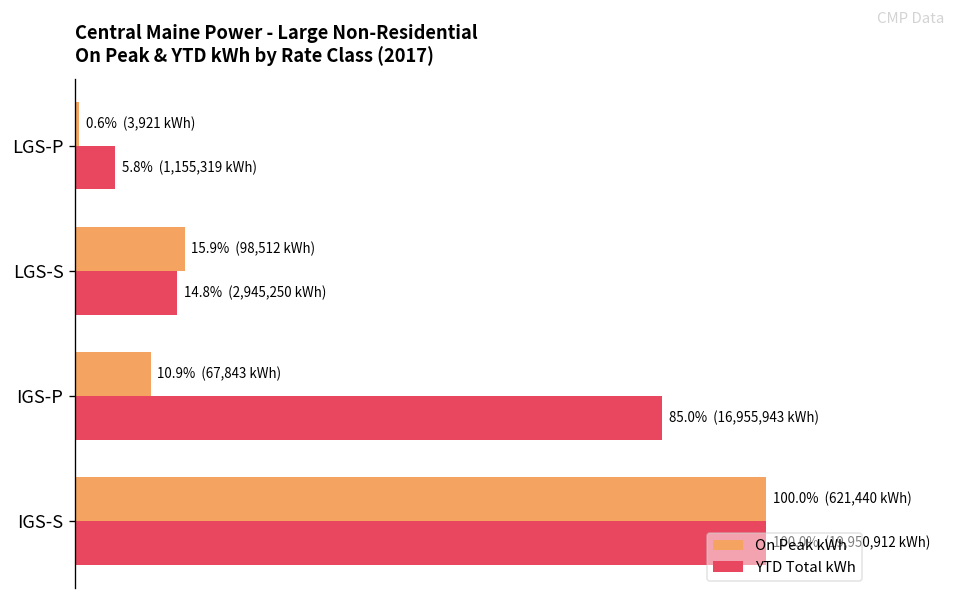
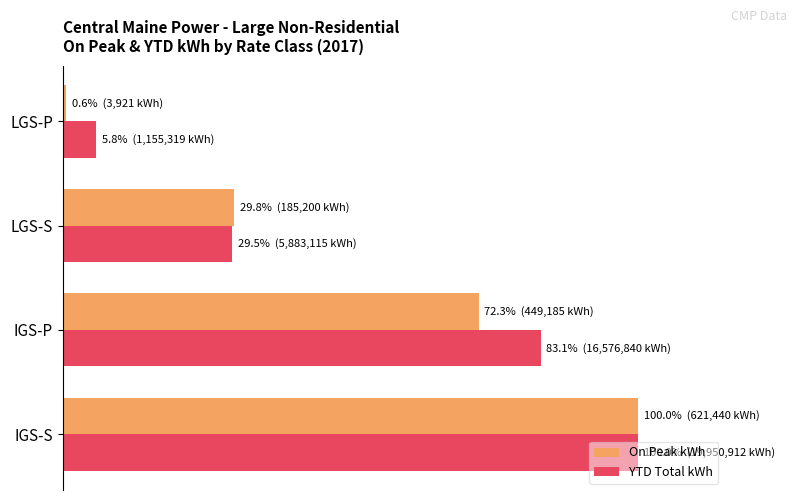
On Peak kWh, LGS-S: 15.9% (98,512 kWh) -> 29.8% (185,200 kWh)
YTD Total kWh, LGS-S: 14.8% (2,945,250 kWh) -> 29.5% (5,883,115 kWh)
On Peak kWh, IGS-P: 10.9% (67,843 kWh) -> 72.3% (449,185 kWh)
YTD Total kWh, IGS-P: 85.0% (16,955,943 kWh) -> 83.1% (16,576,840 kWh)
